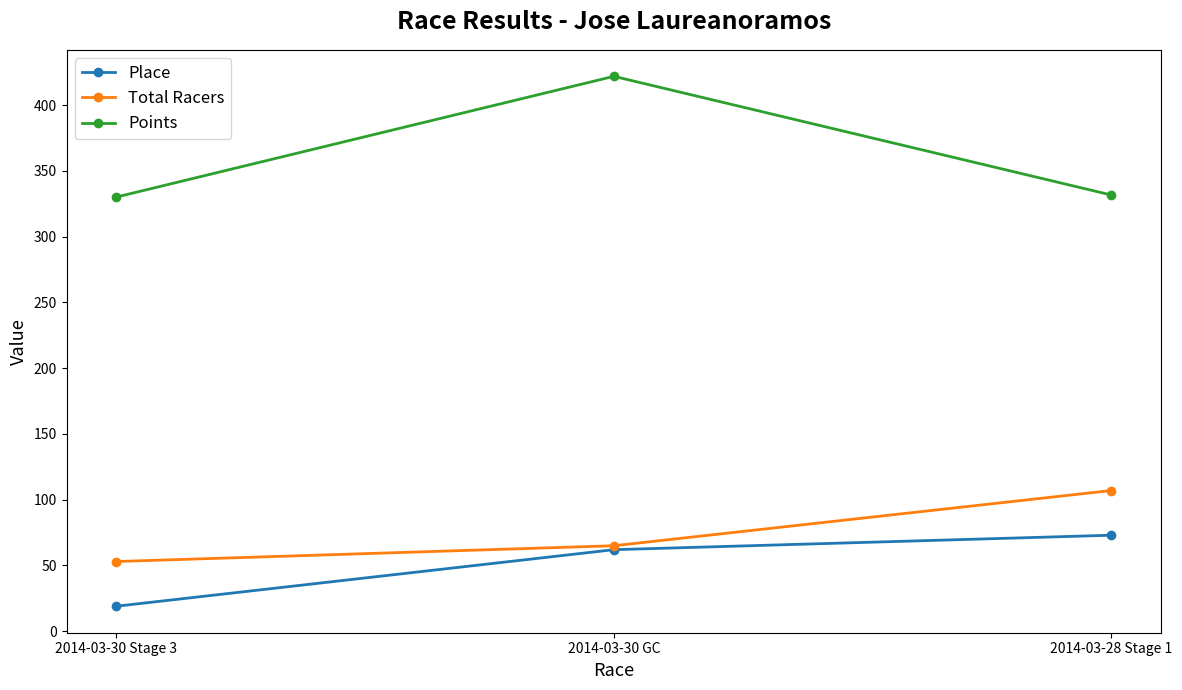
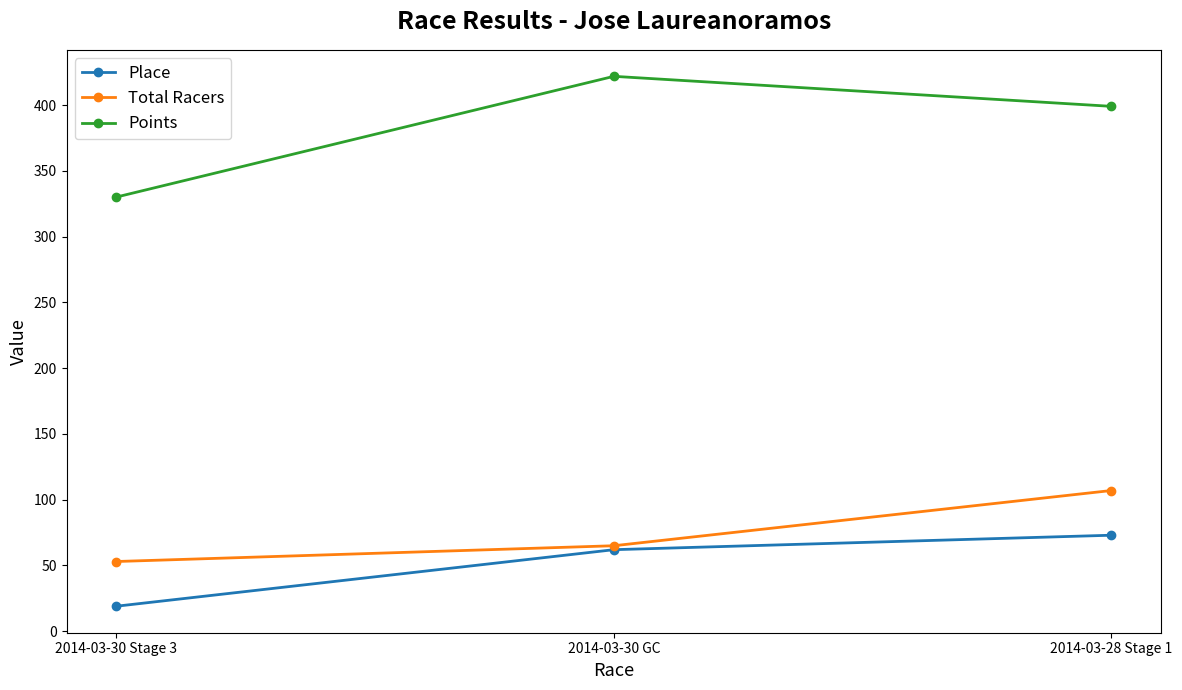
Points, 2014-03-28 Stage 1: 332 -> 399
